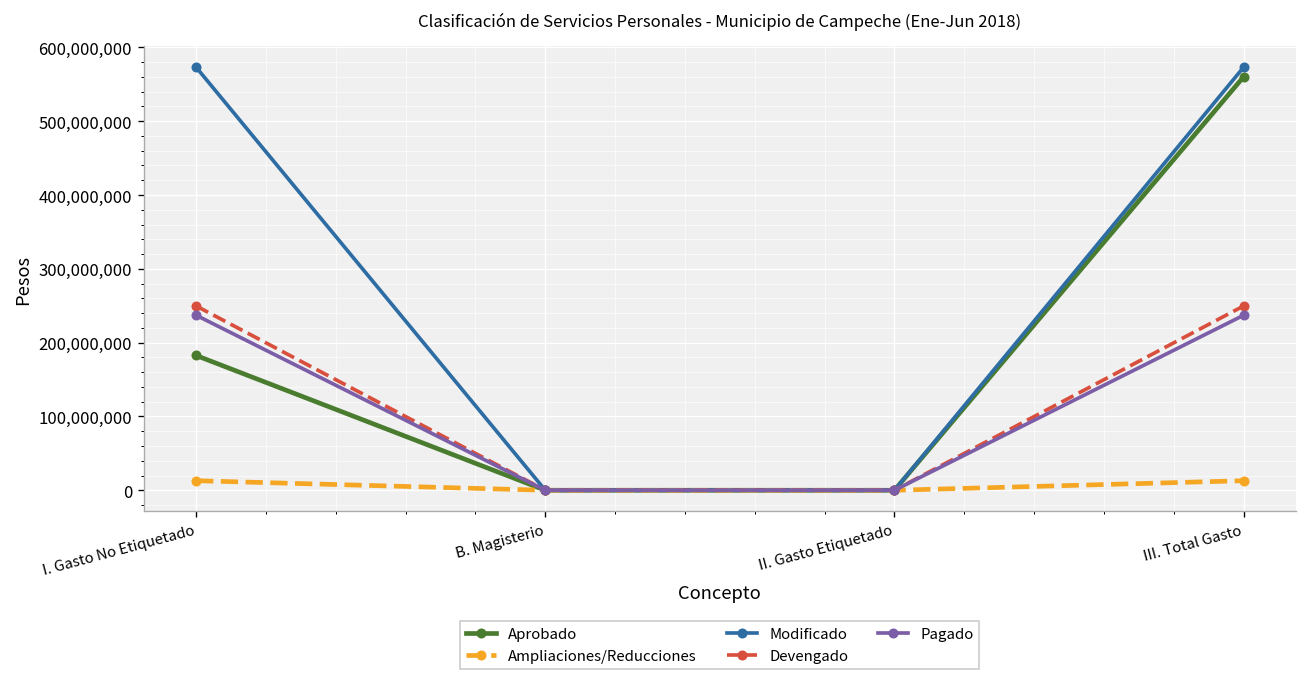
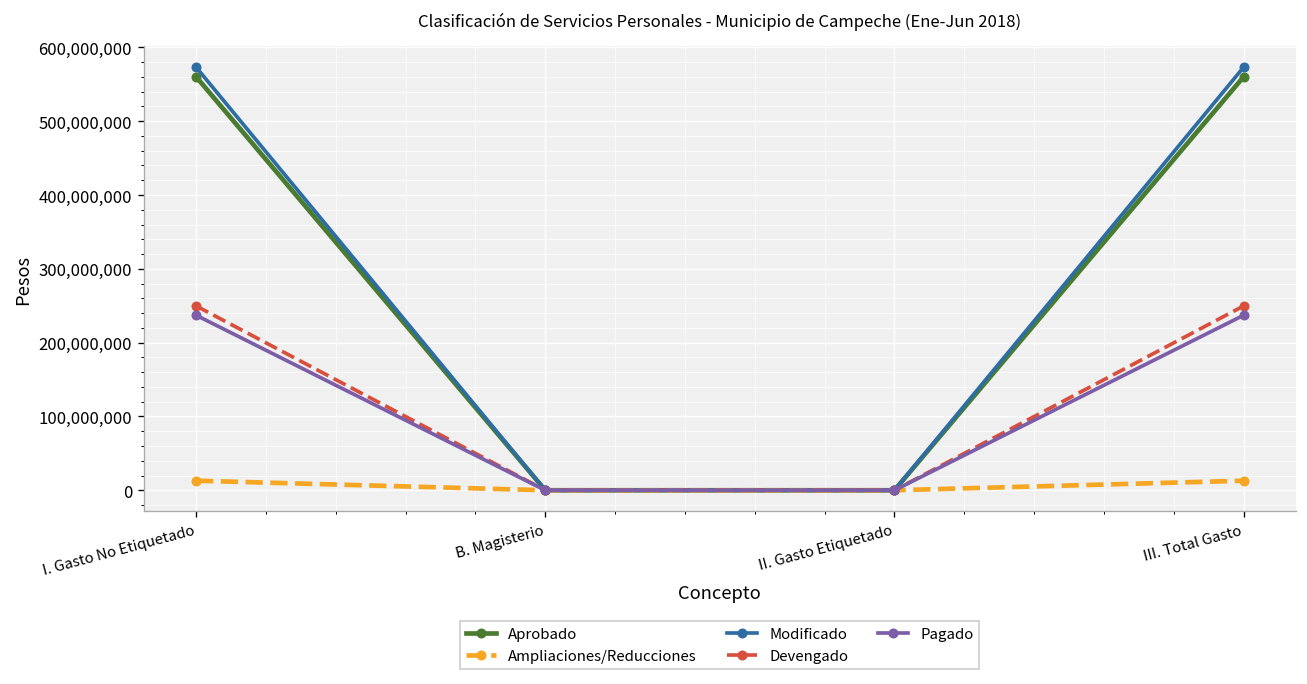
Aprobado, I. Gasto No Etiquetado: 180,000,000 -> 560,000,000
